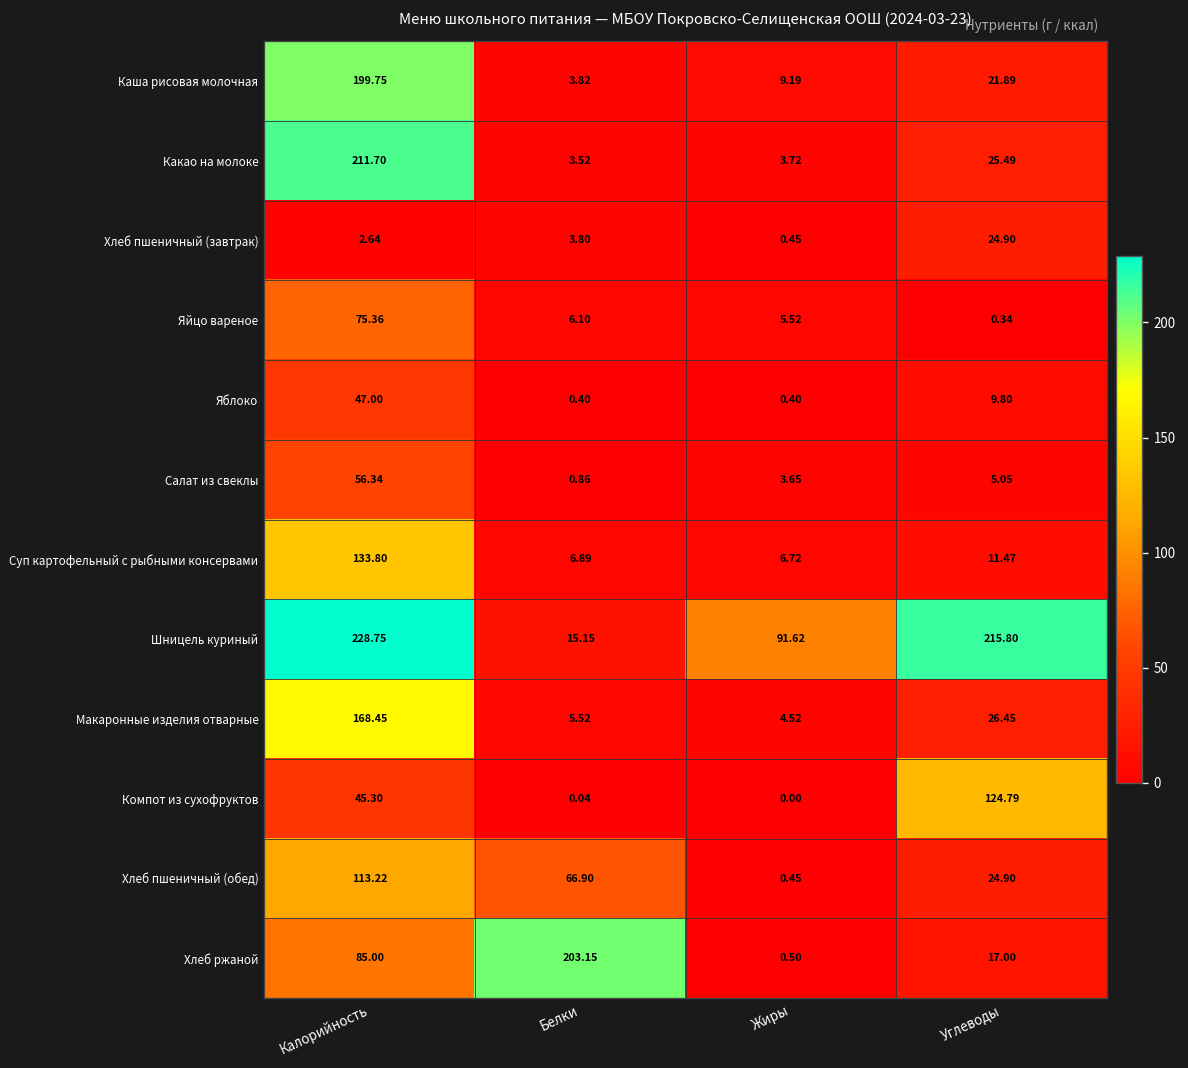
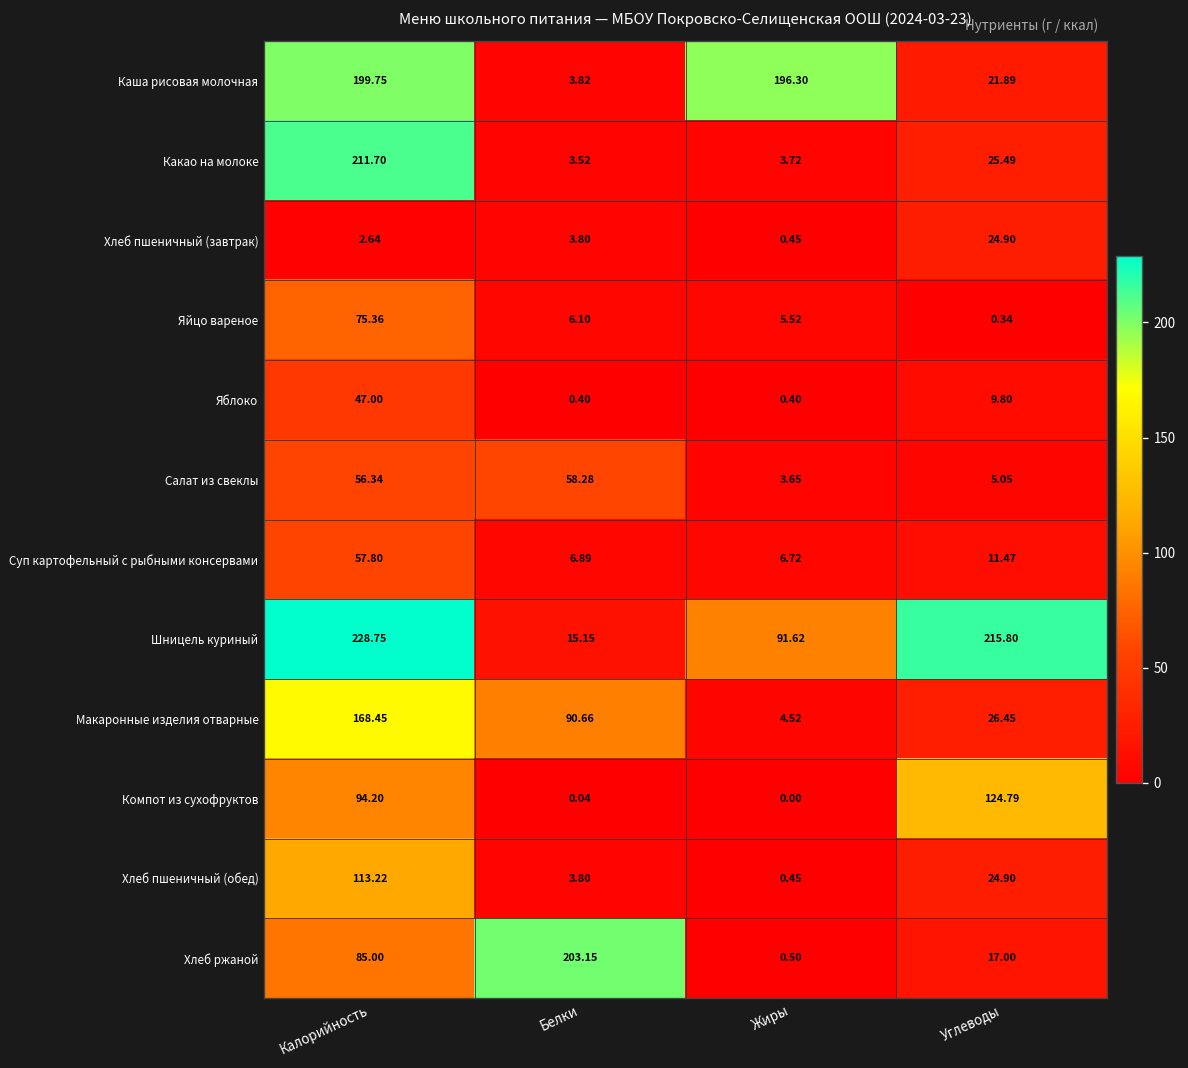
Каша рисовая молочная, Жиры: 9.19 -> 196.30
Салат из свеклы, Белки: 0.86 -> 58.28
Суп картофельный с рыбными консервами, Калорийность: 133.80 -> 57.80
Макаронные изделия отварные, Белки: 5.52 -> 90.66
Компот из сухофруктов, Калорийность: 45.30 -> 94.20
Хлеб пшеничный (обед), Белки: 66.90 -> 3.80
